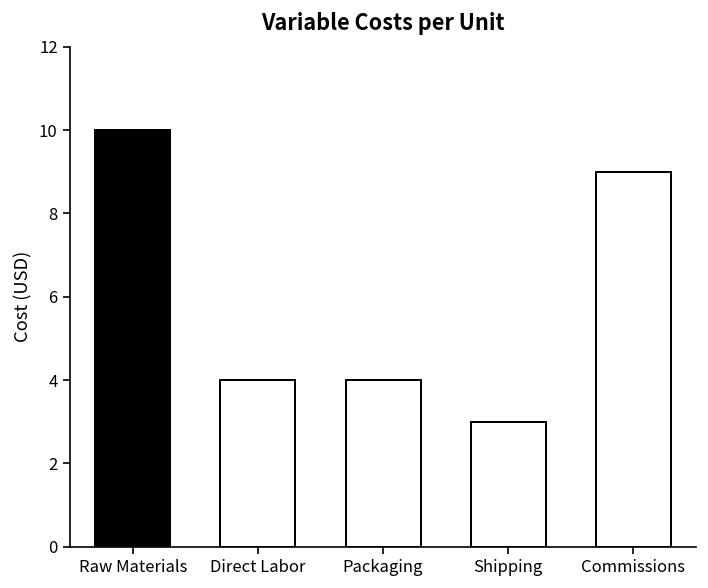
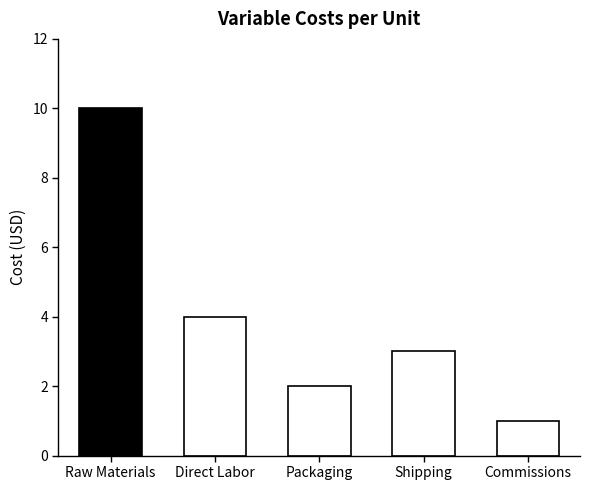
Packaging: 4 -> 2
Commissions: 9 -> 1
